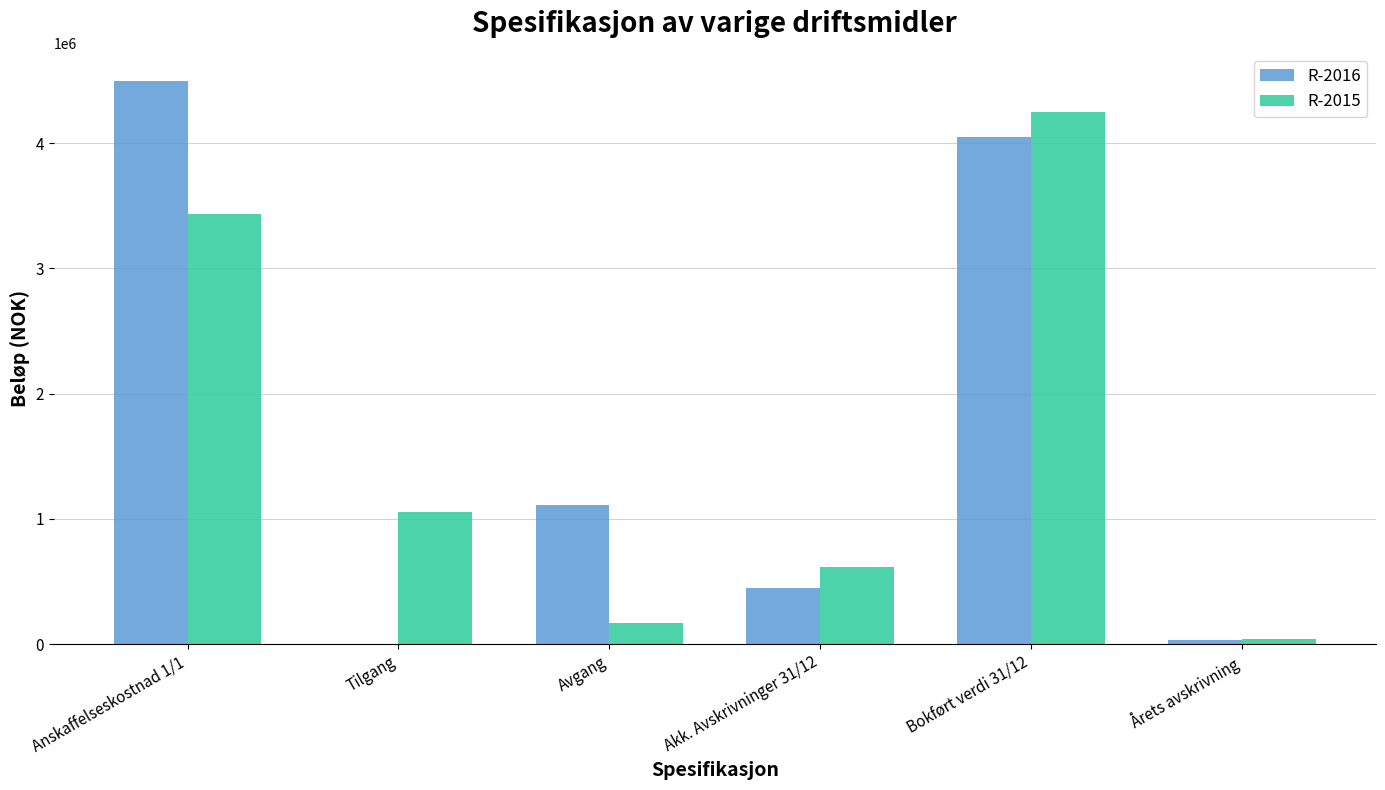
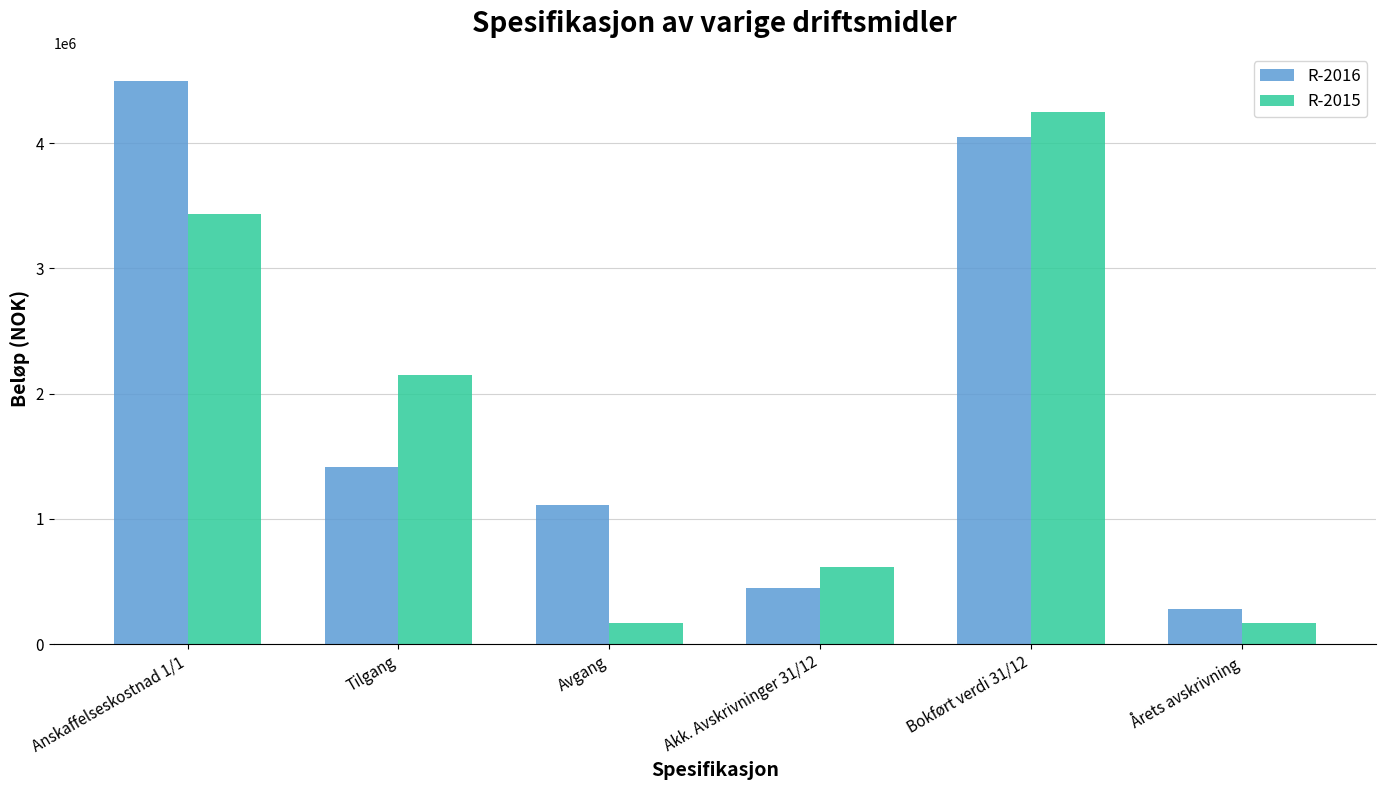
R-2016, Tilgang: 0 -> 1410000
R-2015, Tilgang: 1060000 -> 2150000
R-2016, Årets avskrivning: 30000 -> 280000
R-2015, Årets avskrivning: 40000 -> 170000
